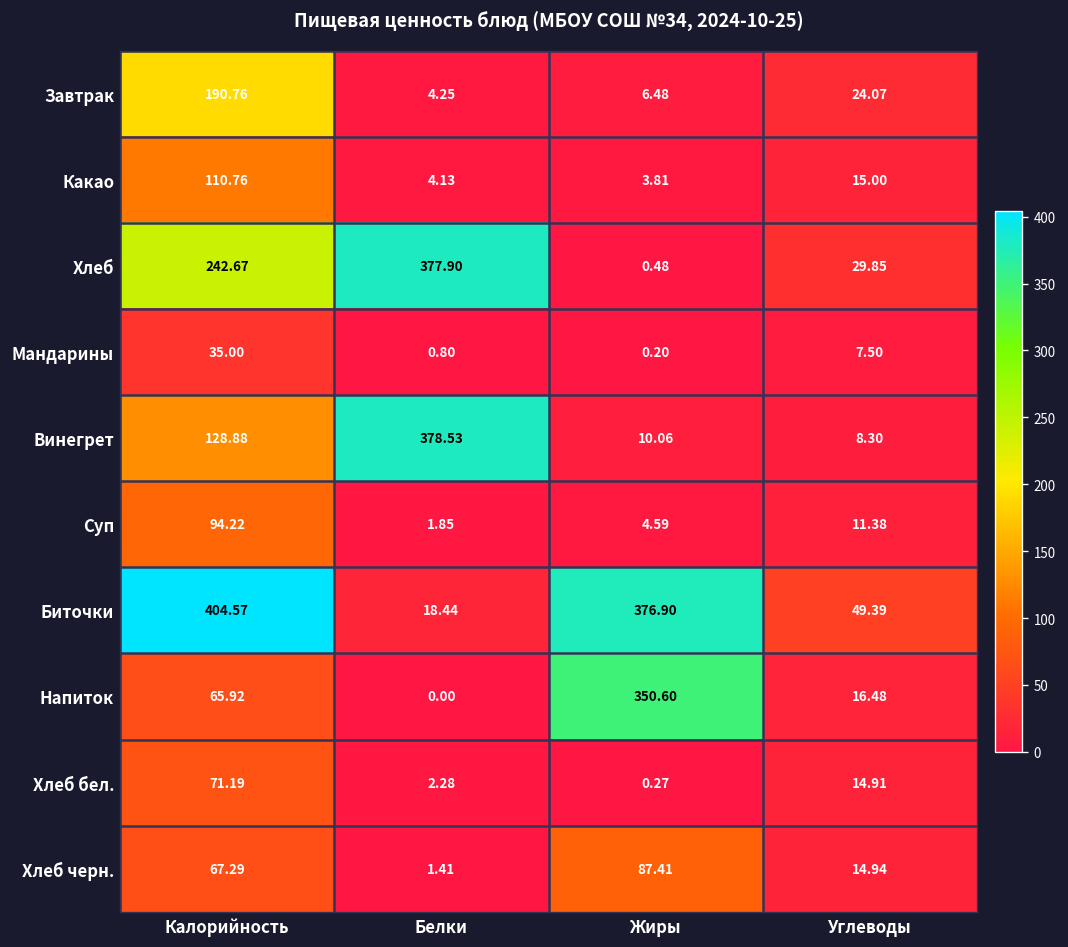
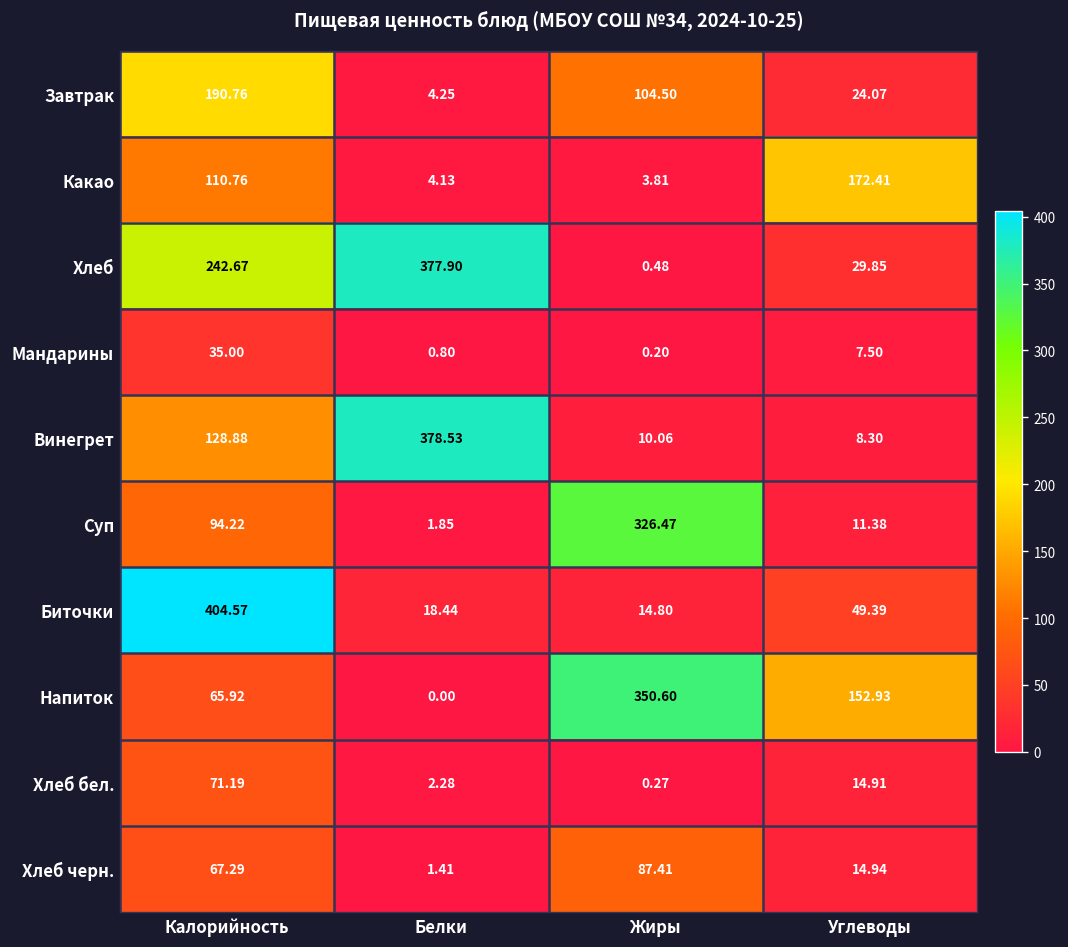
Завтрак, Жиры: 6.48 -> 104.50
Какао, Углеводы: 15.00 -> 172.41
Суп, Жиры: 4.59 -> 326.47
Биточки, Жиры: 376.90 -> 14.80
Напиток, Углеводы: 16.48 -> 152.93
